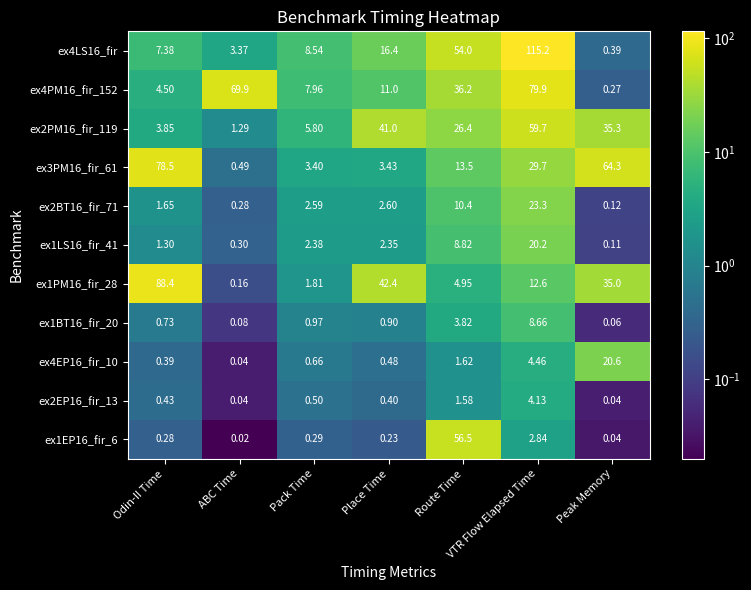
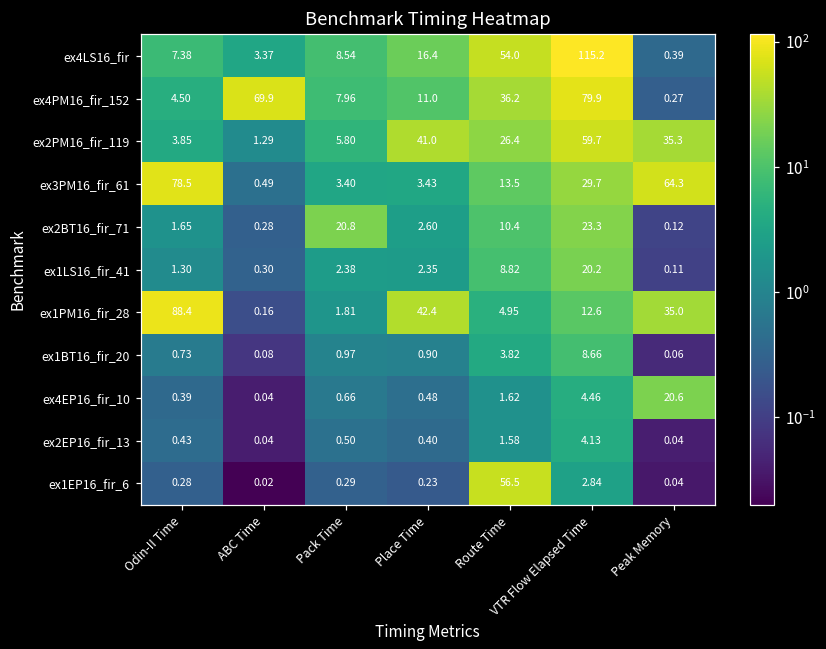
ex2BT16_fir_71, Pack Time: 2.59 -> 20.8
